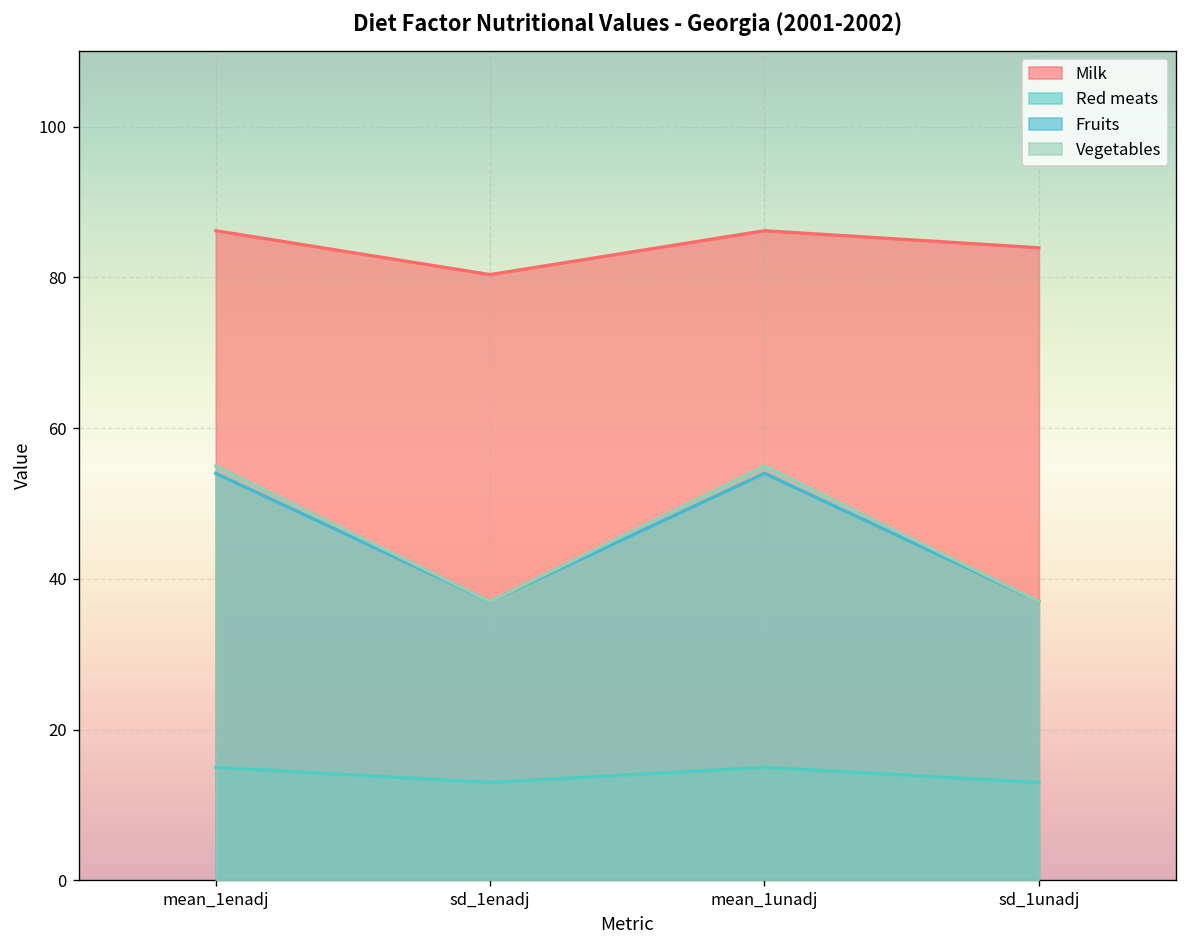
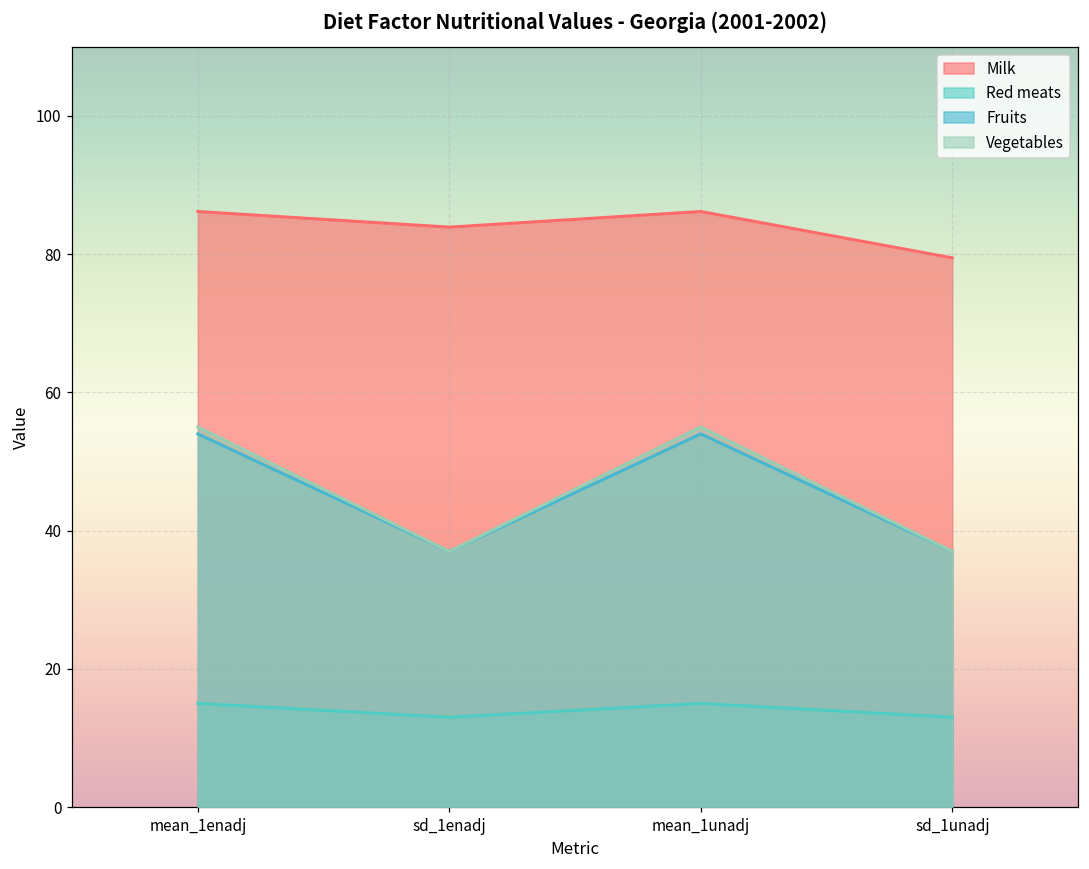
Milk, sd_1enadj: 80 -> 84
Milk, sd_1unadj: 84 -> 79
